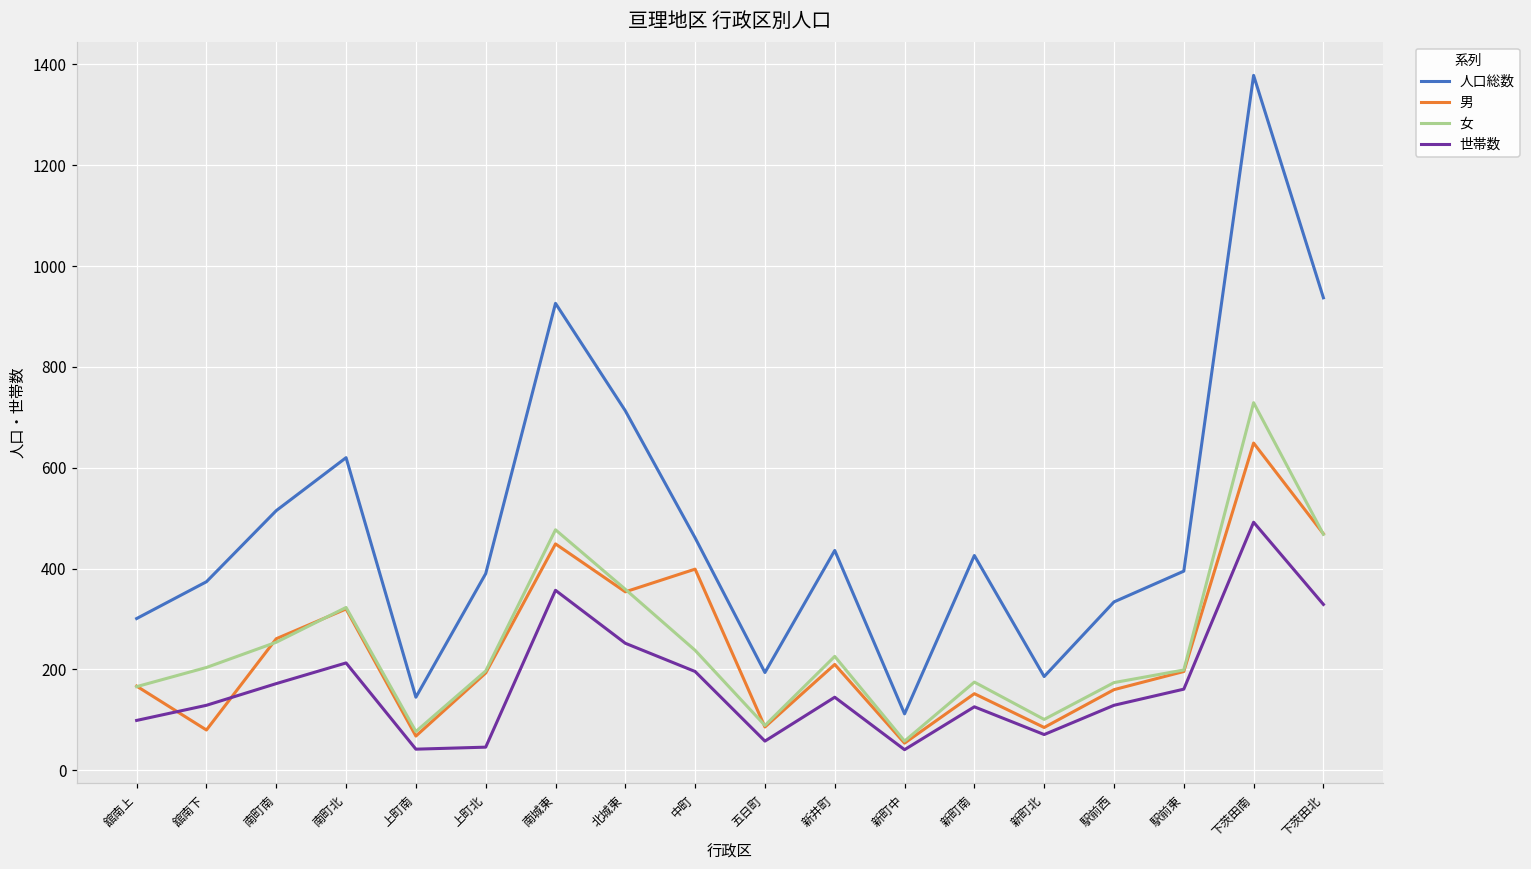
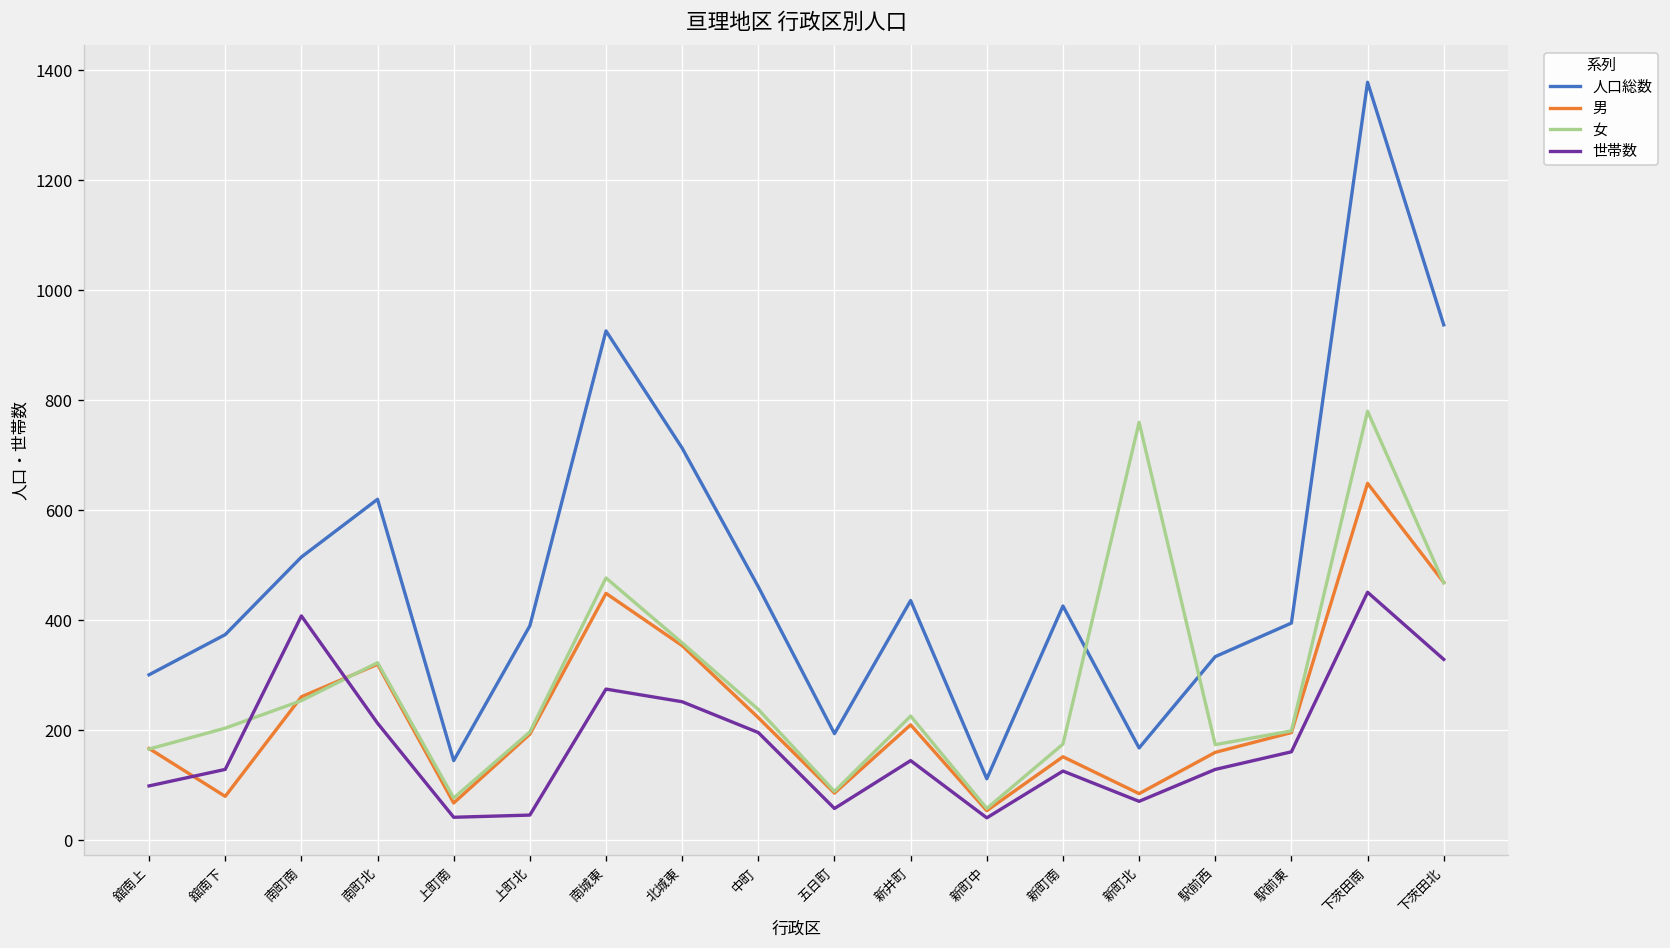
世帯数, 南町南: 170 -> 410
世帯数, 南城東: 360 -> 280
男, 中町: 400 -> 220
人口総数, 新町北: 190 -> 170
女, 新町北: 100 -> 760
女, 下茨田南: 730 -> 780
世帯数, 下茨田南: 490 -> 450
